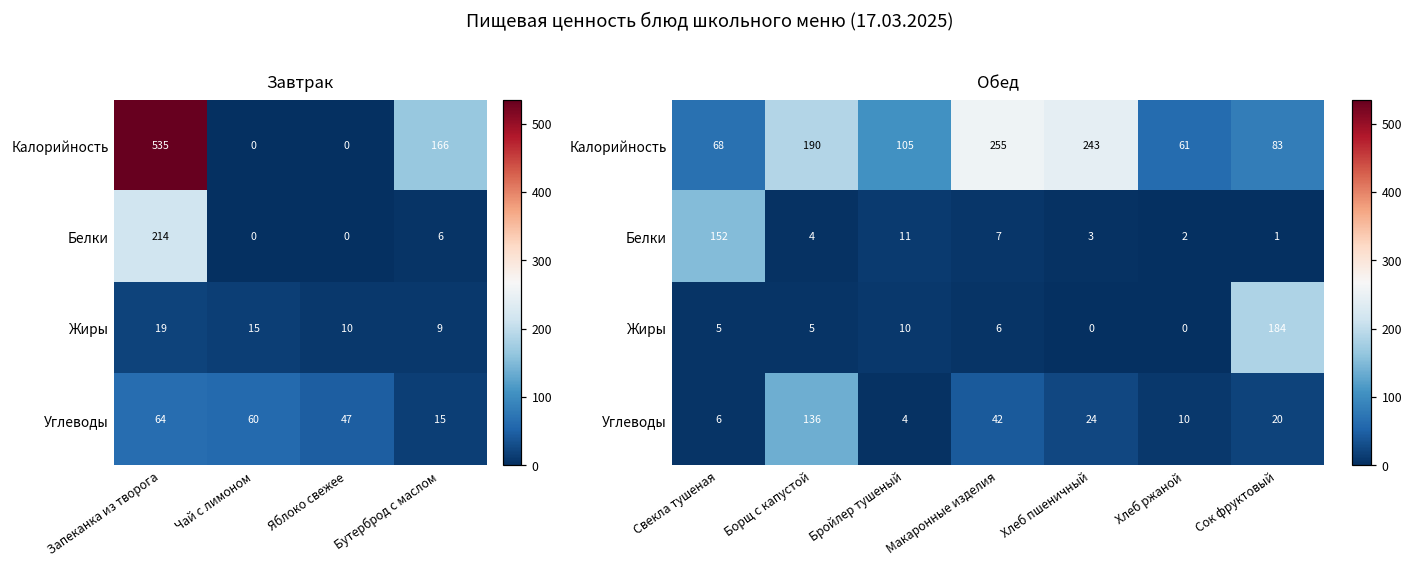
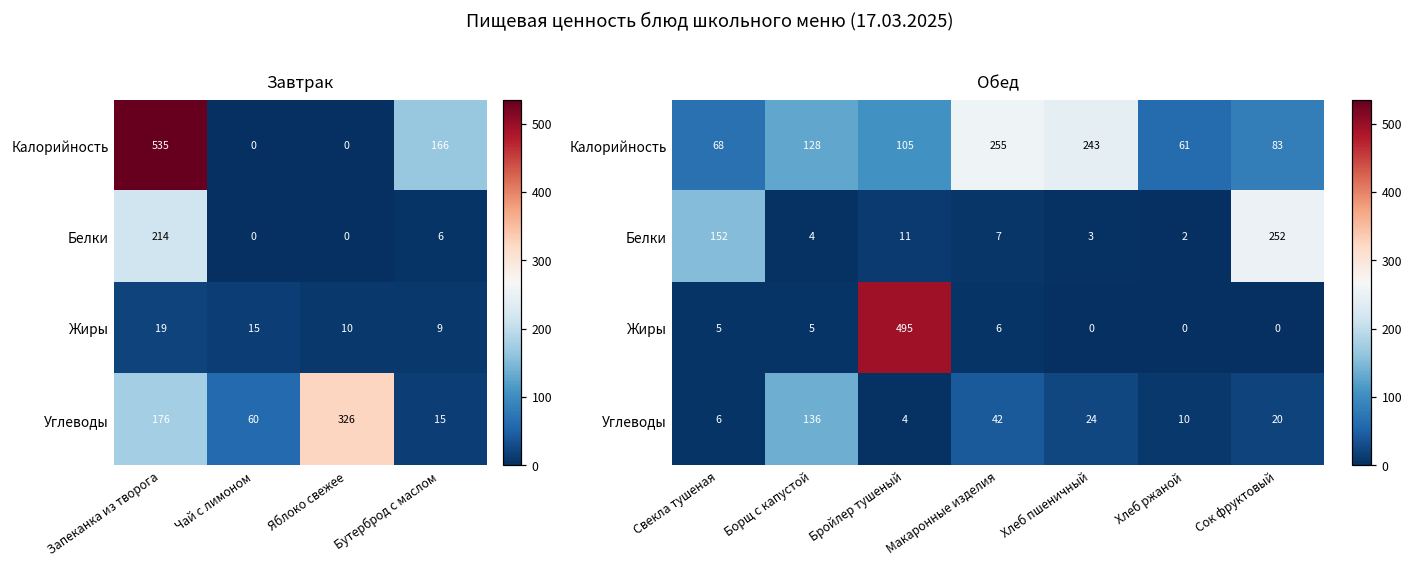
Завтрак, Углеводы, Запеканка из творога: 64 -> 176
Завтрак, Углеводы, Яблоко свежее: 47 -> 326
Обед, Калорийность, Борщ с капустой: 190 -> 128
Обед, Белки, Сок фруктовый: 1 -> 252
Обед, Жиры, Бройлер тушеный: 10 -> 495
Обед, Жиры, Сок фруктовый: 184 -> 0
